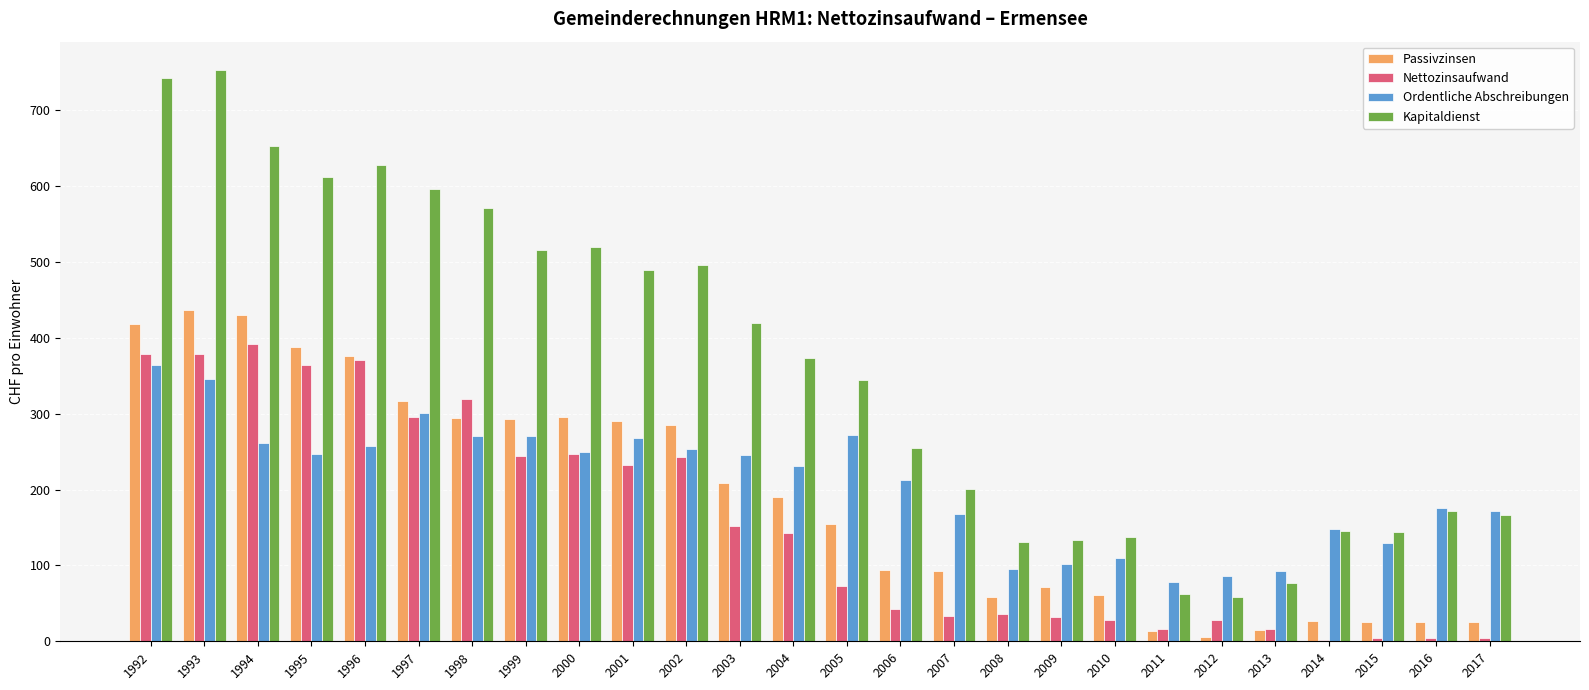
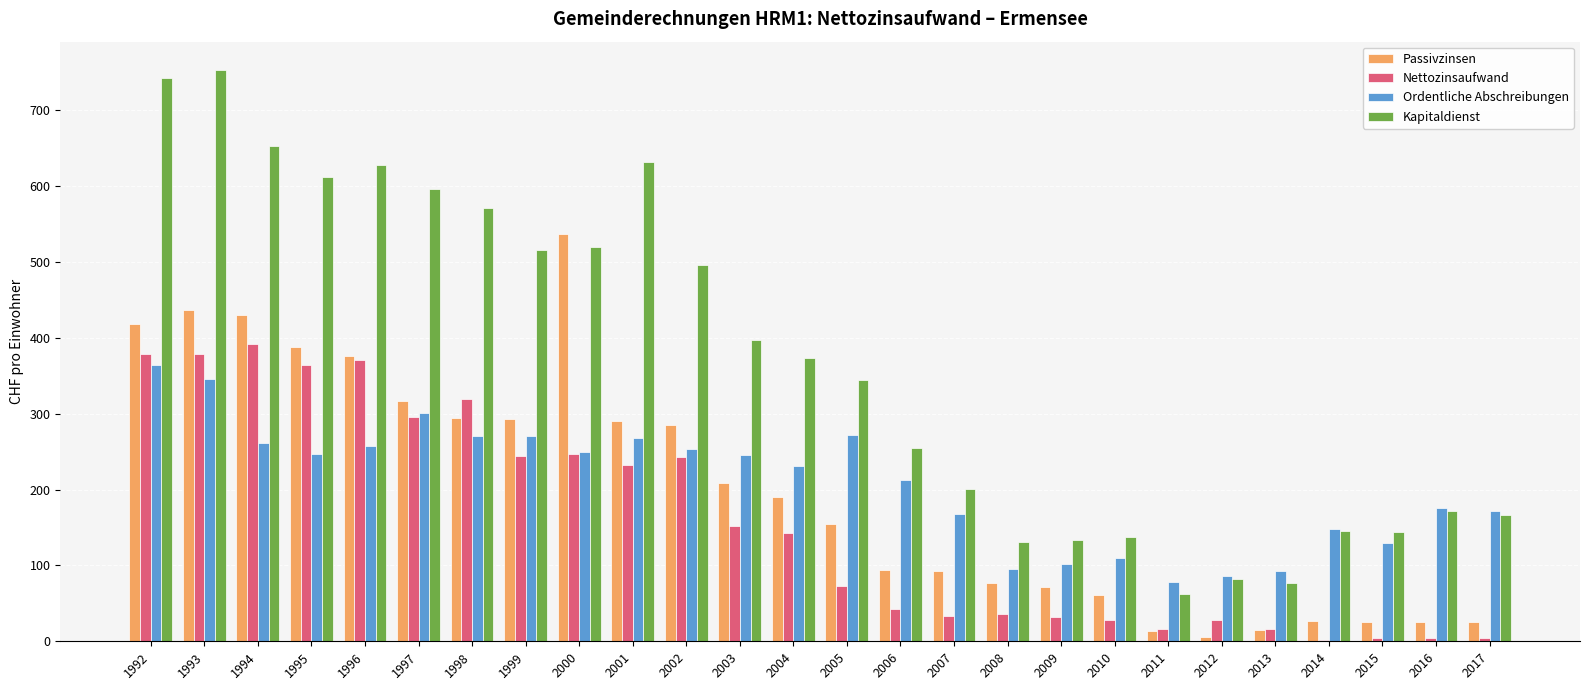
Passivzinsen, 2000: 300 -> 540
Kapitaldienst, 2001: 490 -> 630
Kapitaldienst, 2003: 420 -> 400
Passivzinsen, 2008: 60 -> 80
Kapitaldienst, 2012: 60 -> 80
